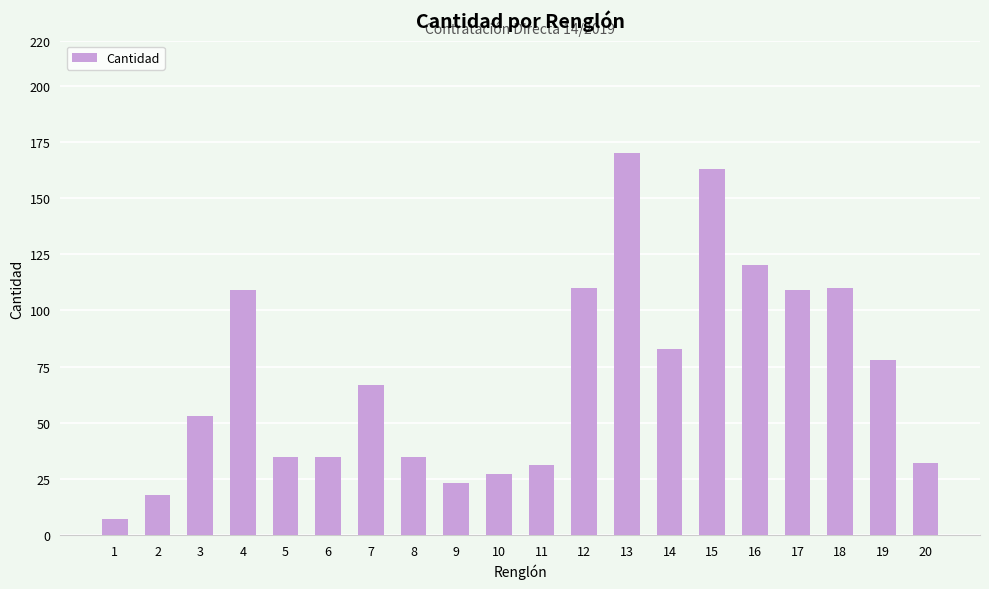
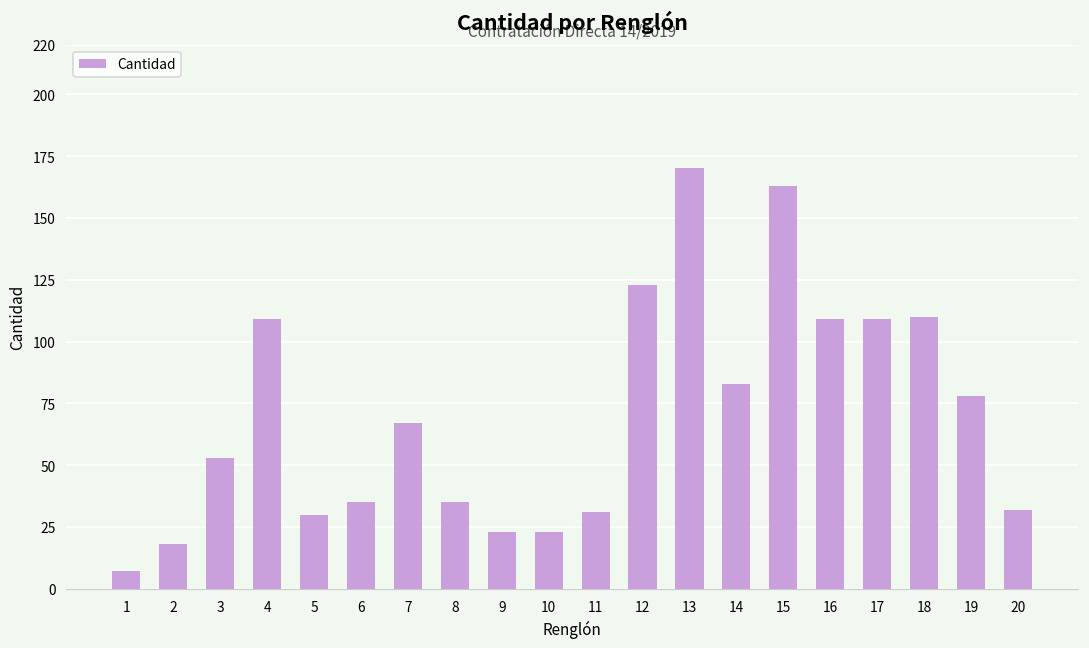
5: 35 -> 30
10: 27 -> 23
12: 110 -> 123
16: 120 -> 109
